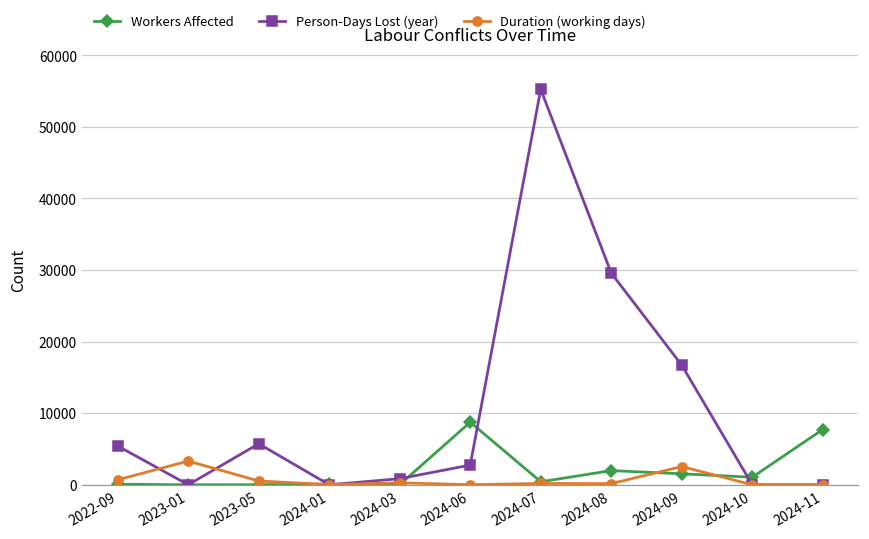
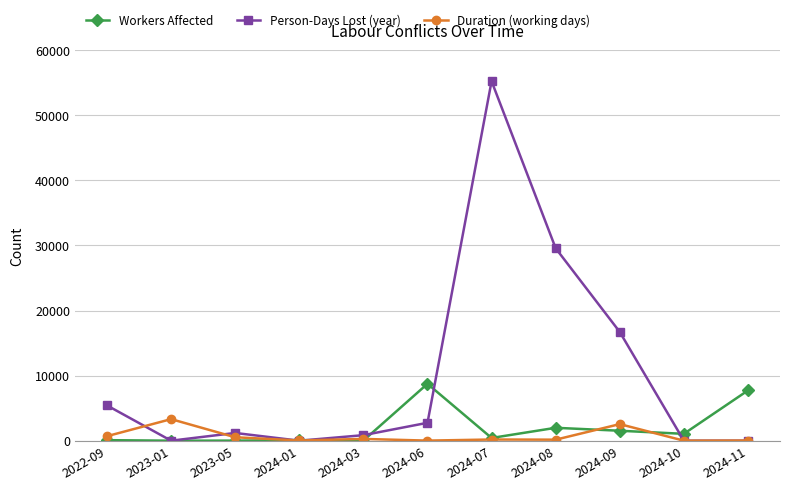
Person-Days Lost (year), 2023-05: 6000 -> 1000
